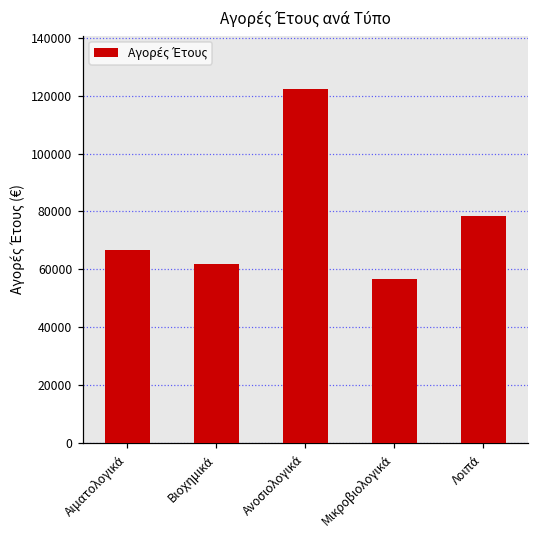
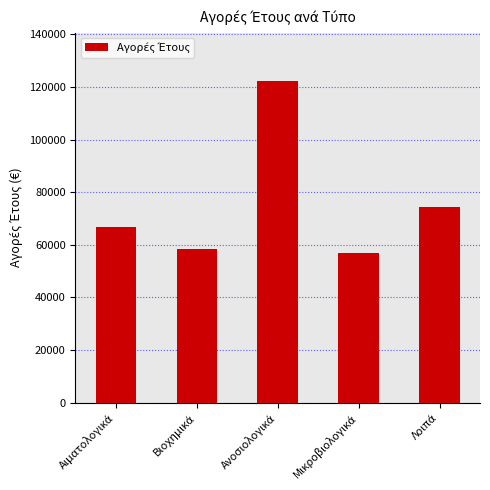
Βιοχημικά: 62000 -> 58000
Λοιπά: 78000 -> 74000
